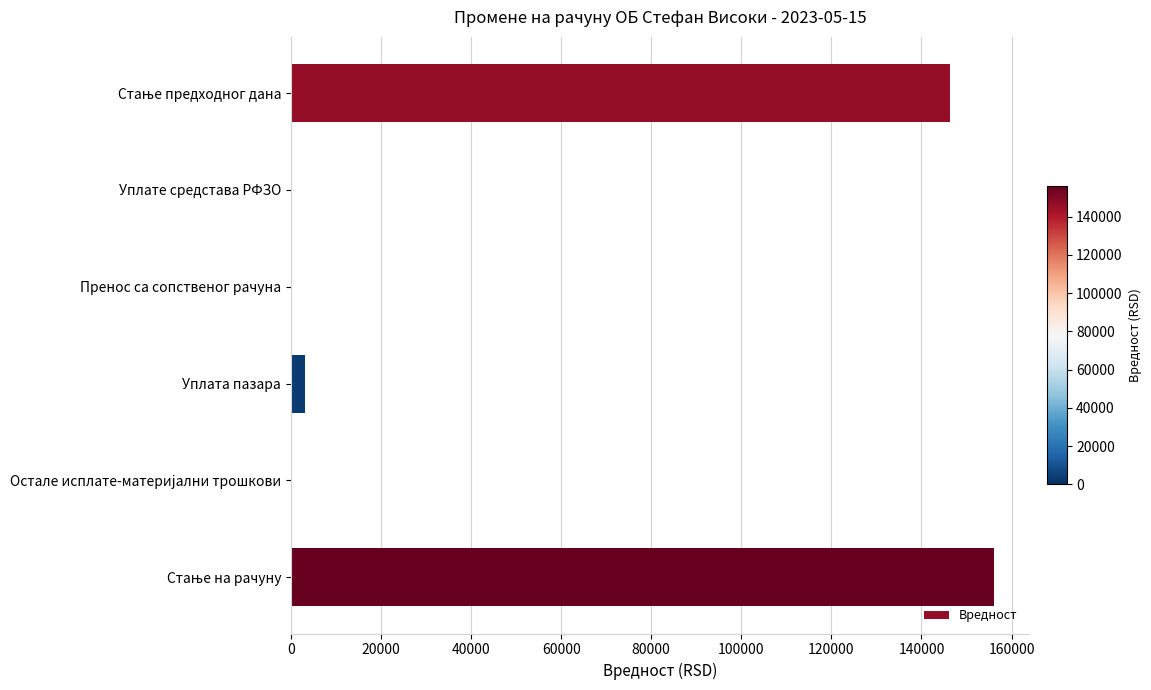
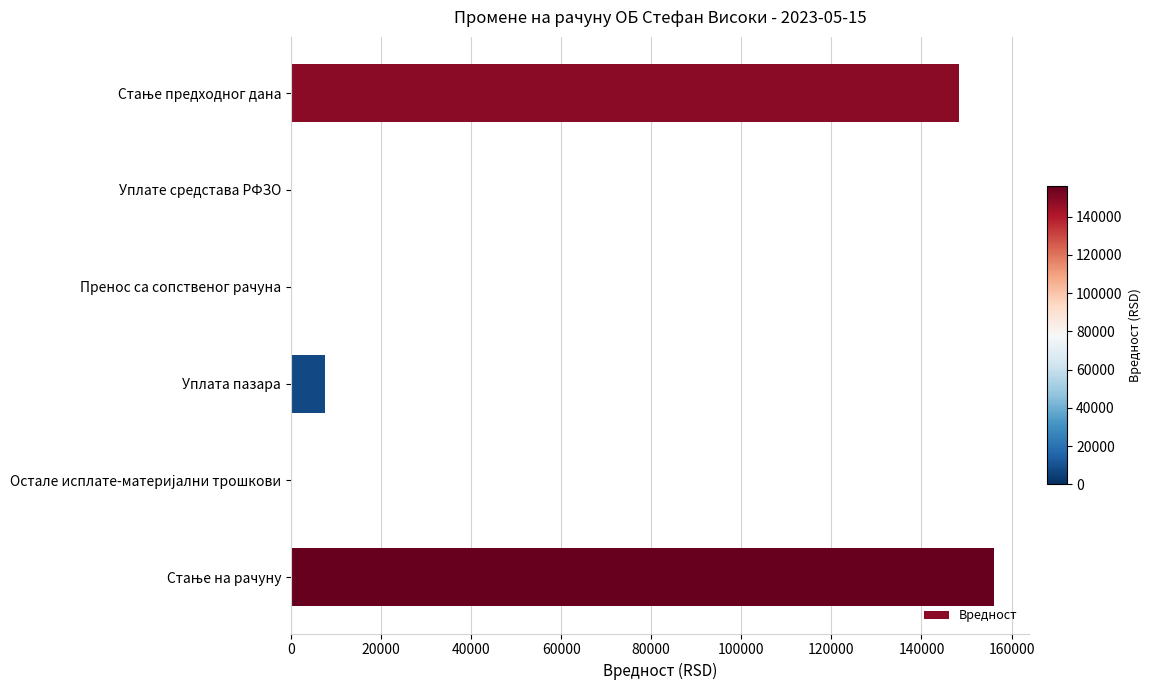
Стање предходног дана: 146000 -> 148000
Уплата пазара: 3000 -> 8000
